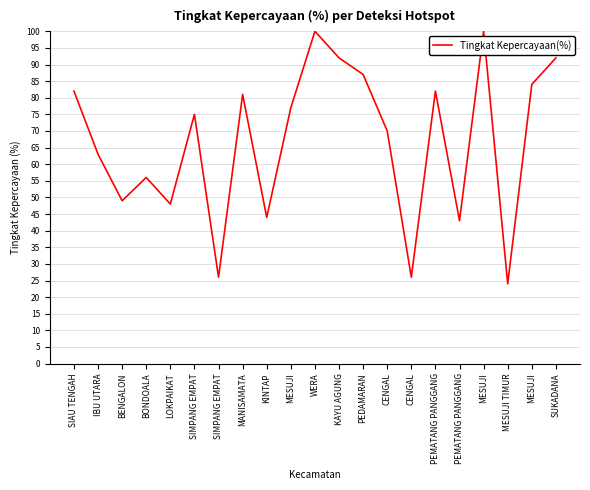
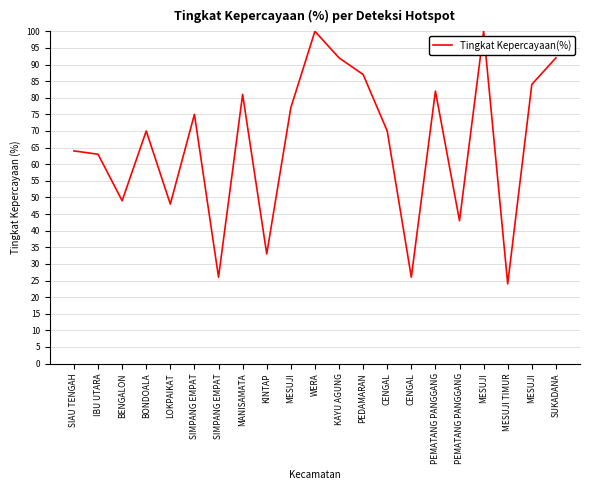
SIAU TENGAH: 82 -> 64
BONDOALA: 56 -> 70
KINTAP: 44 -> 33
